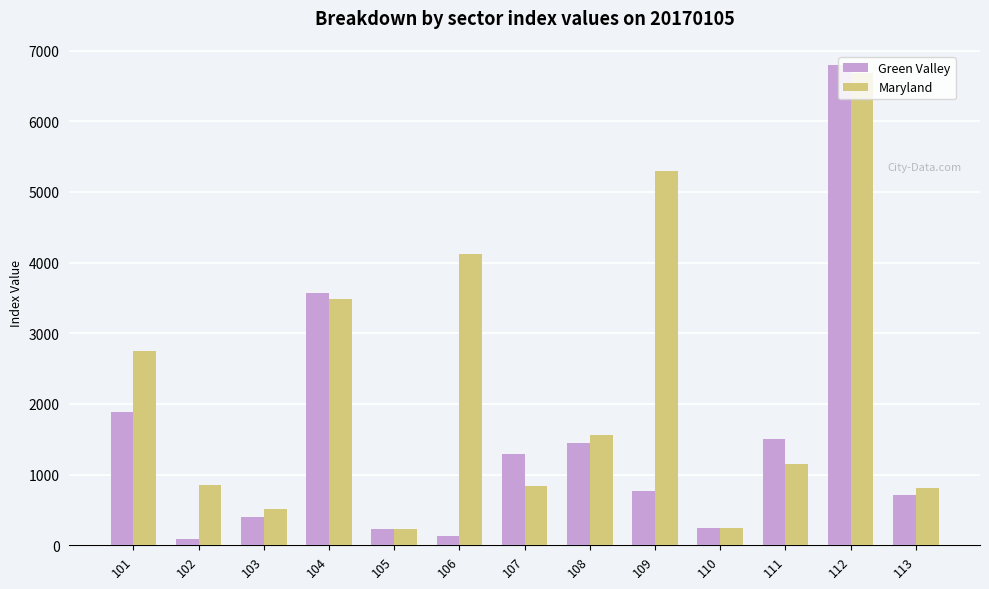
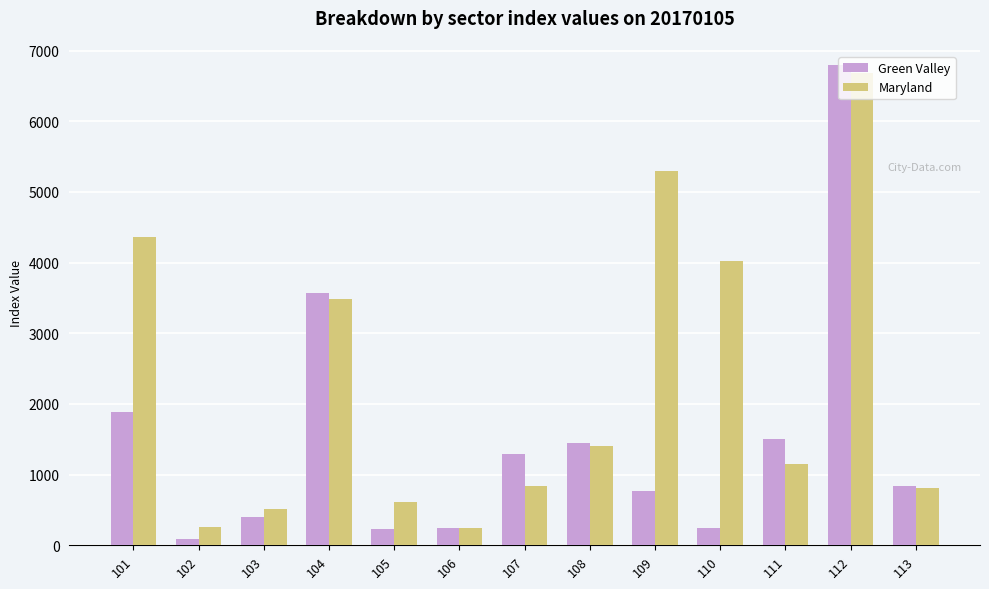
Maryland, 101: 2800 -> 4400
Maryland, 102: 800 -> 300
Maryland, 105: 200 -> 600
Green Valley, 106: 100 -> 300
Maryland, 106: 4100 -> 200
Maryland, 108: 1600 -> 1400
Maryland, 110: 200 -> 4000
Green Valley, 113: 700 -> 800
